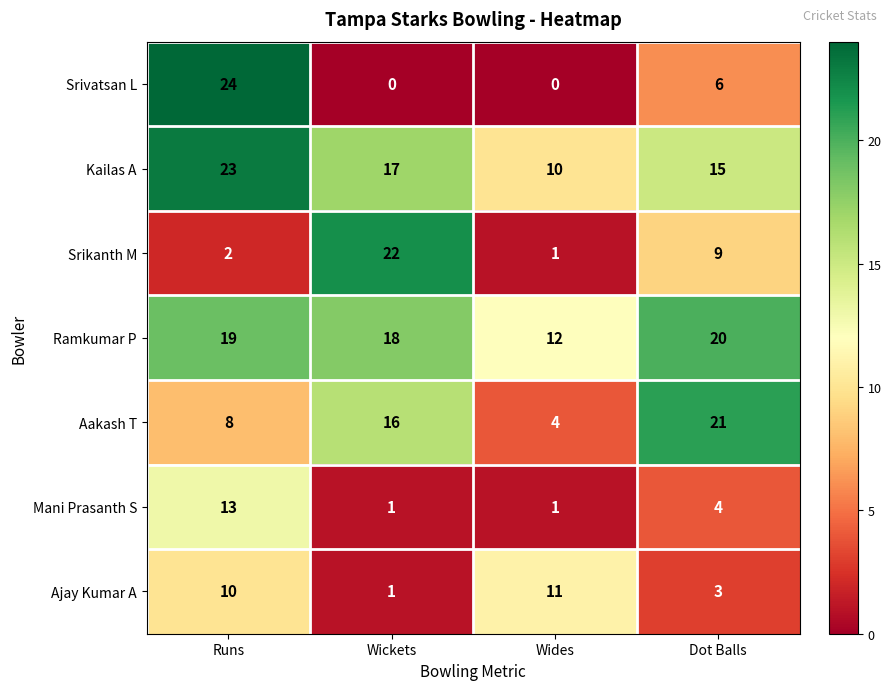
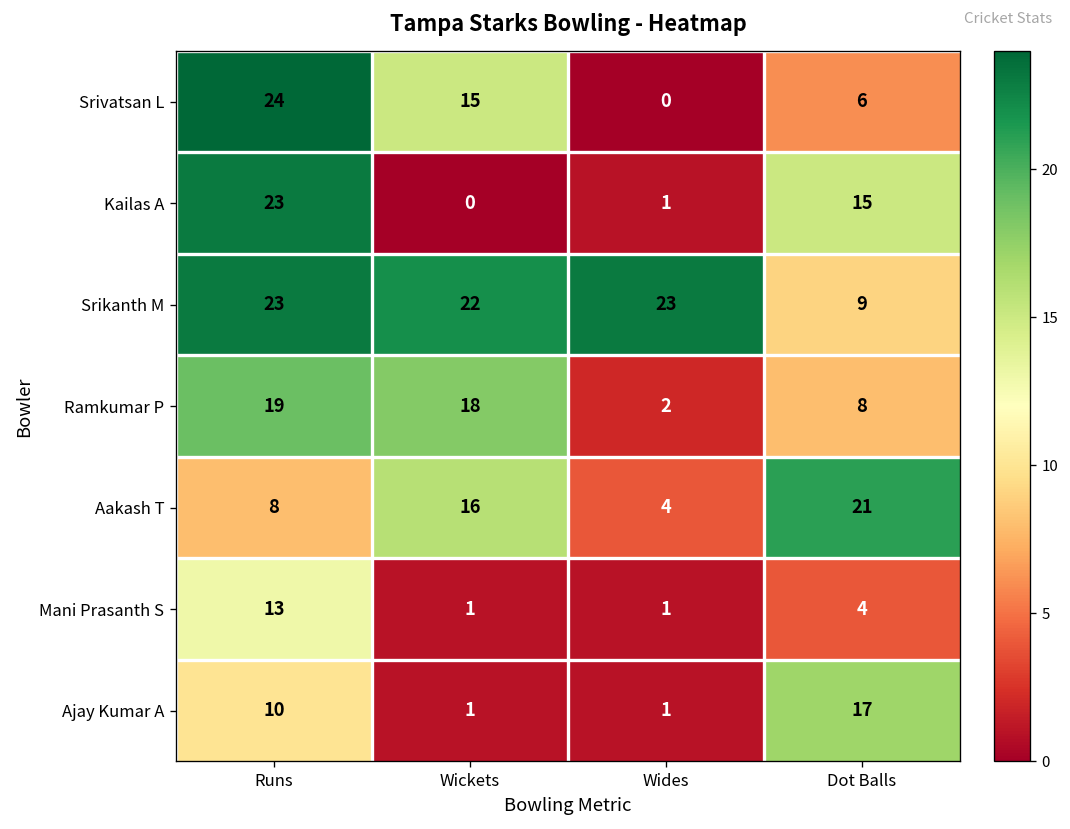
Srivatsan L, Wickets: 0 -> 15
Kailas A, Wickets: 17 -> 0
Kailas A, Wides: 10 -> 1
Srikanth M, Runs: 2 -> 23
Srikanth M, Wides: 1 -> 23
Ramkumar P, Wides: 12 -> 2
Ramkumar P, Dot Balls: 20 -> 8
Ajay Kumar A, Wides: 11 -> 1
Ajay Kumar A, Dot Balls: 3 -> 17
